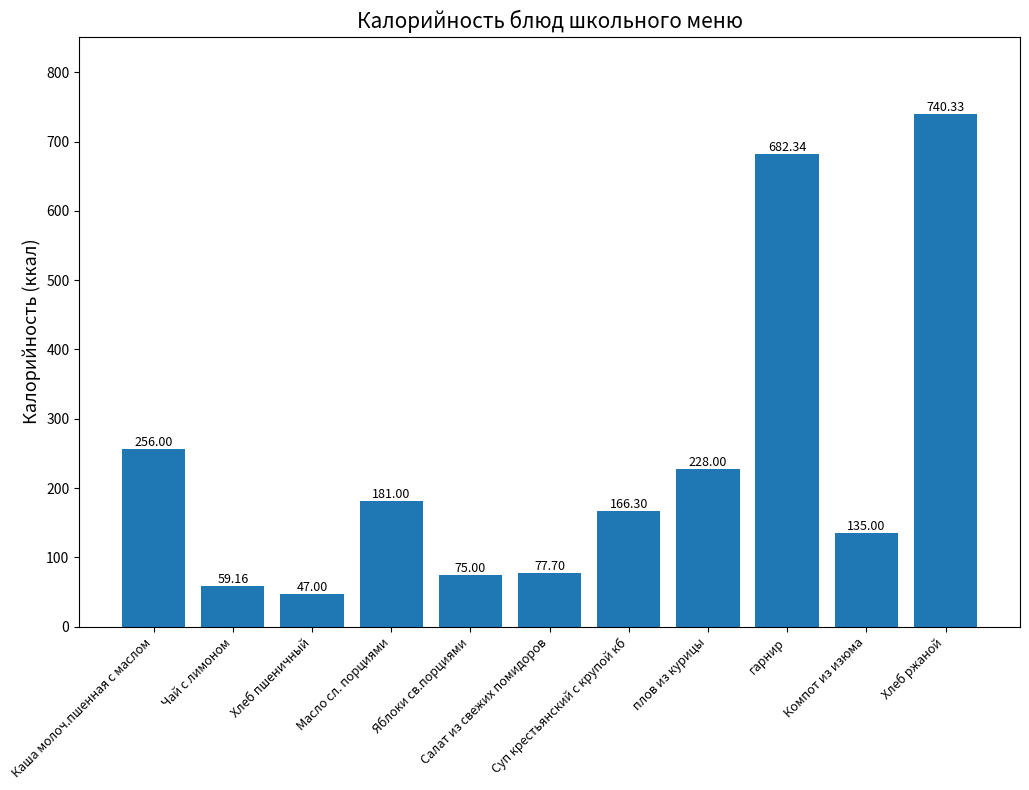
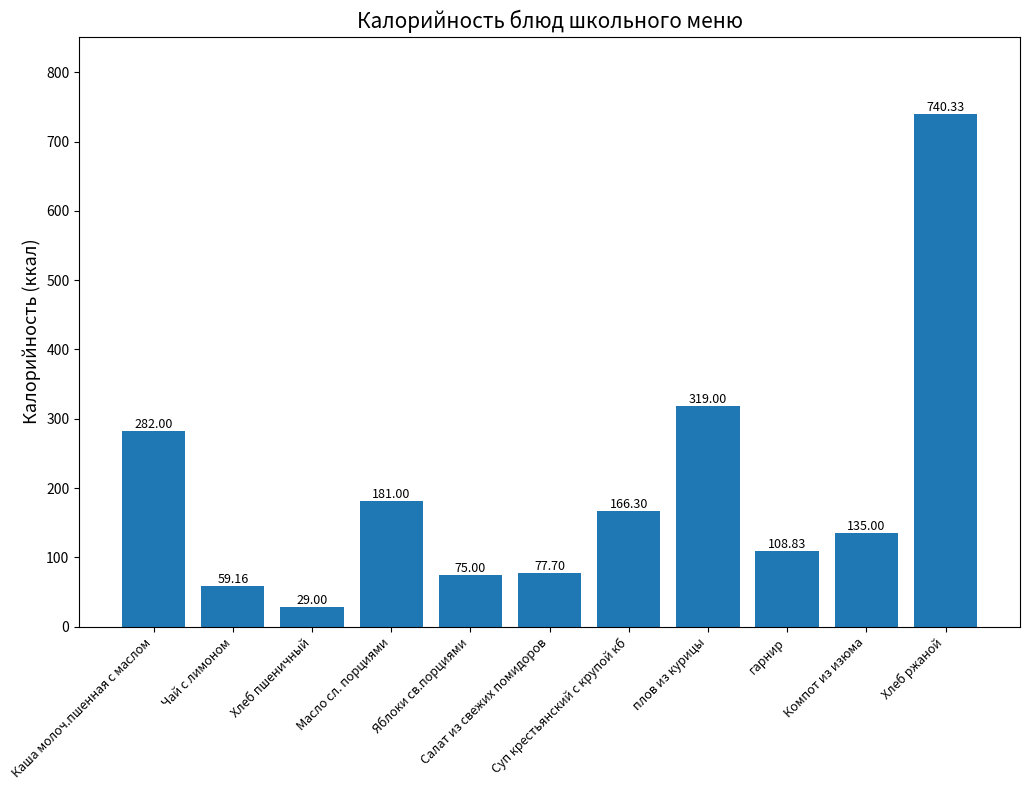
Каша молоч.пшенная с маслом: 256.00 -> 282.00
Хлеб пшеничный: 47.00 -> 29.00
плов из курицы: 228.00 -> 319.00
гарнир: 682.34 -> 108.83
